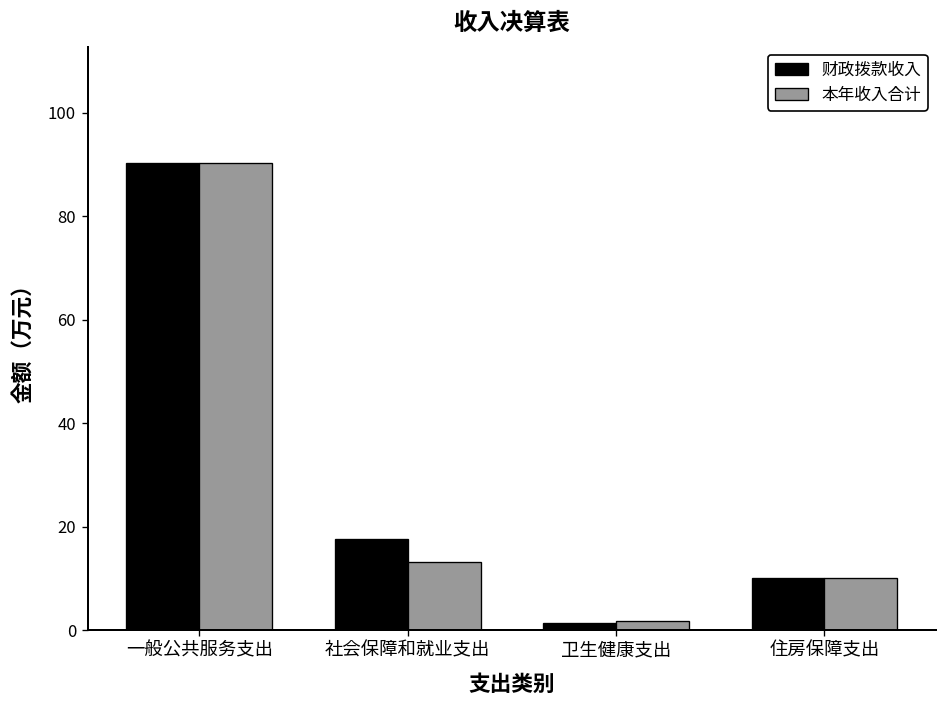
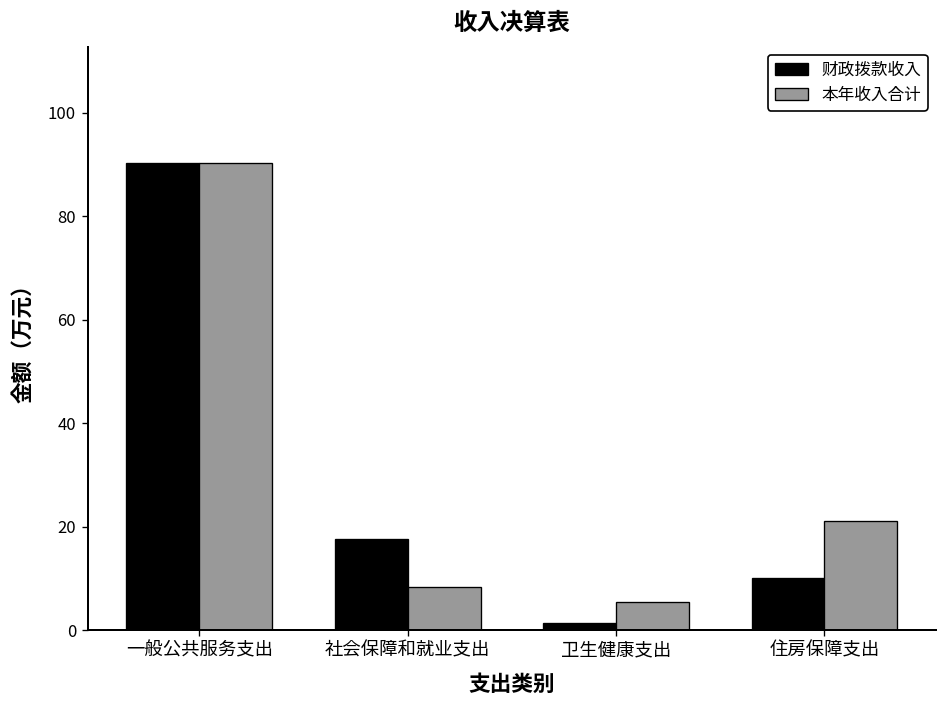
本年收入合计, 社会保障和就业支出: 13 -> 8
本年收入合计, 卫生健康支出: 2 -> 5
本年收入合计, 住房保障支出: 10 -> 21
